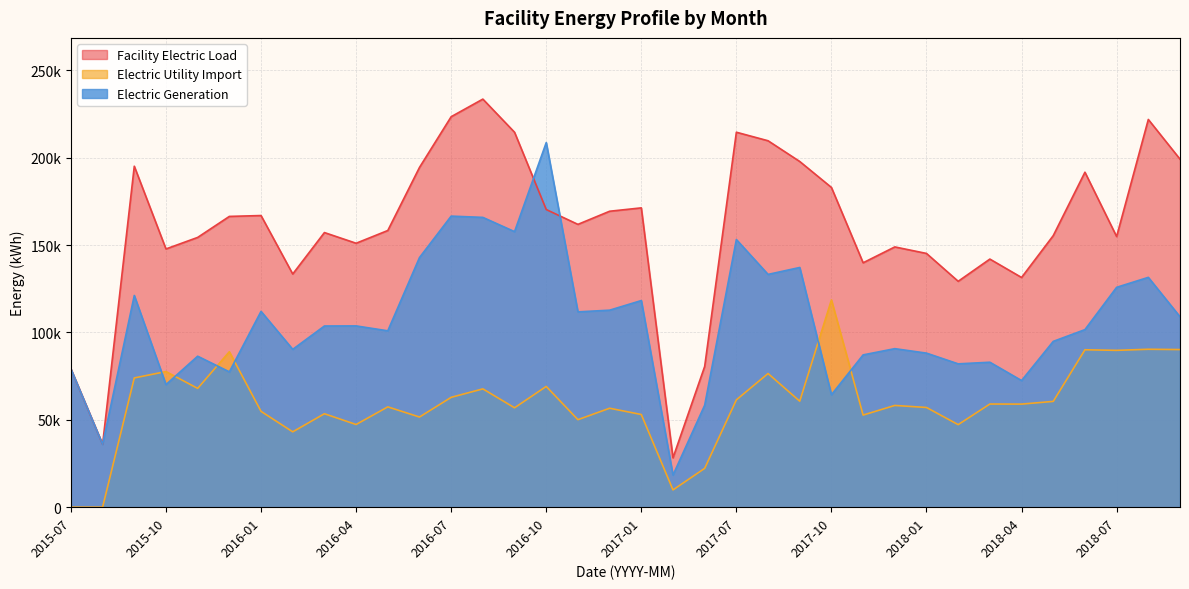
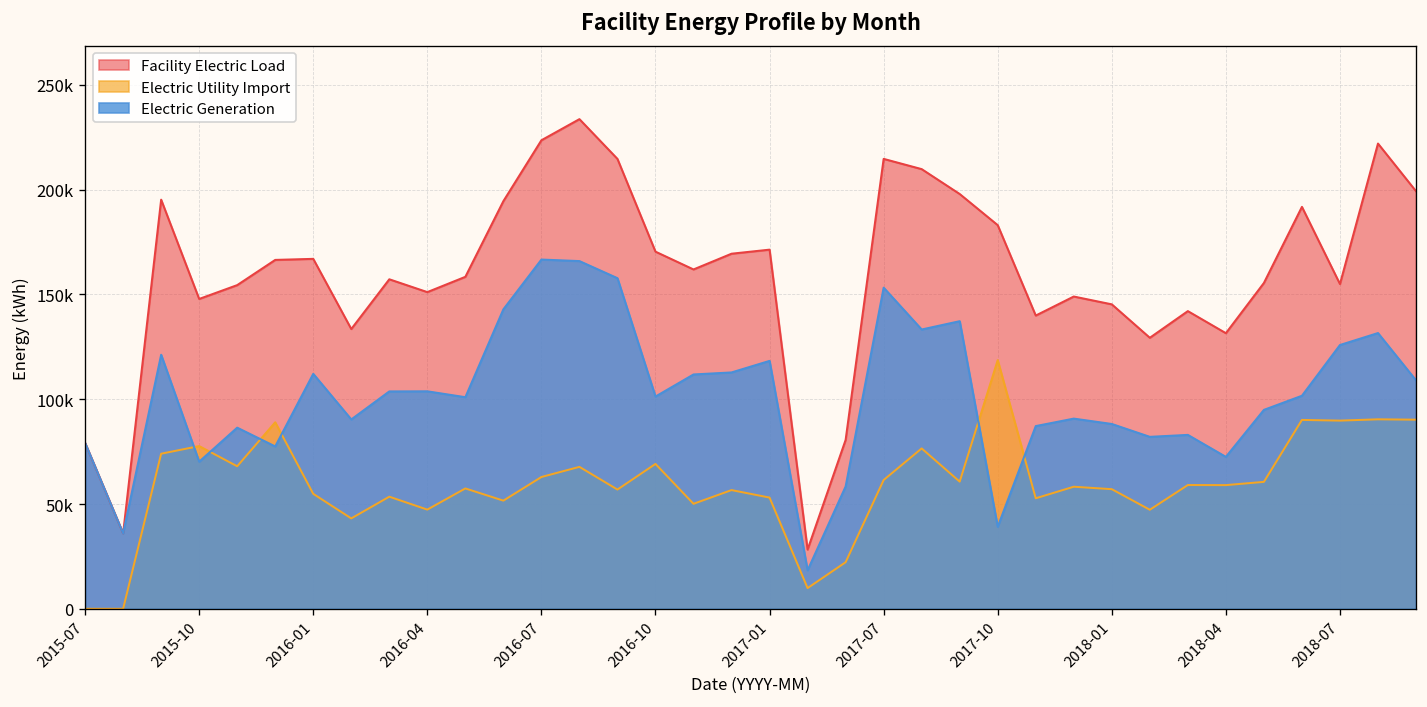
Electric Generation, 2016-10: 209000 -> 101000
Electric Generation, 2017-10: 64000 -> 39000
